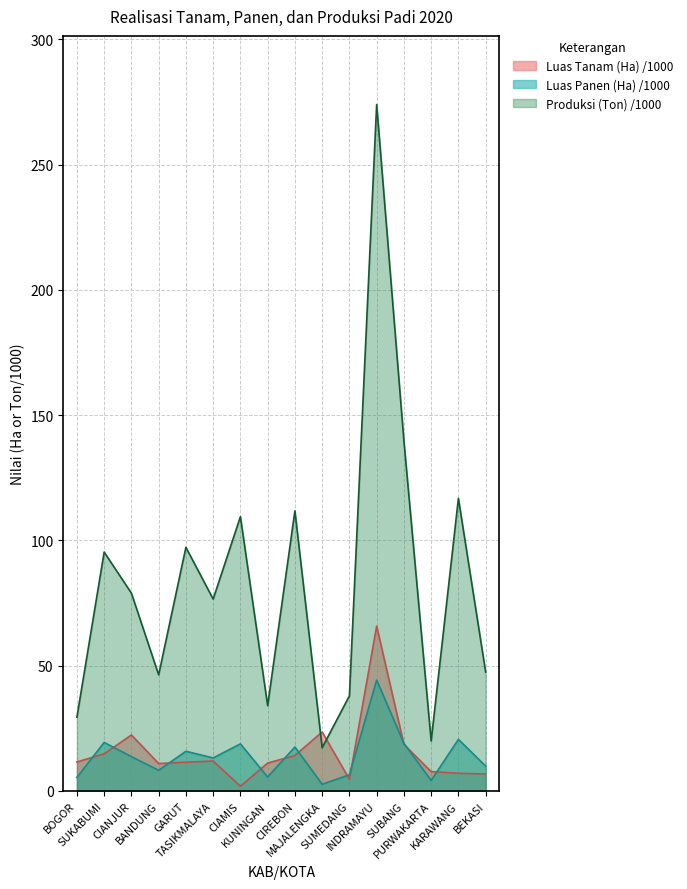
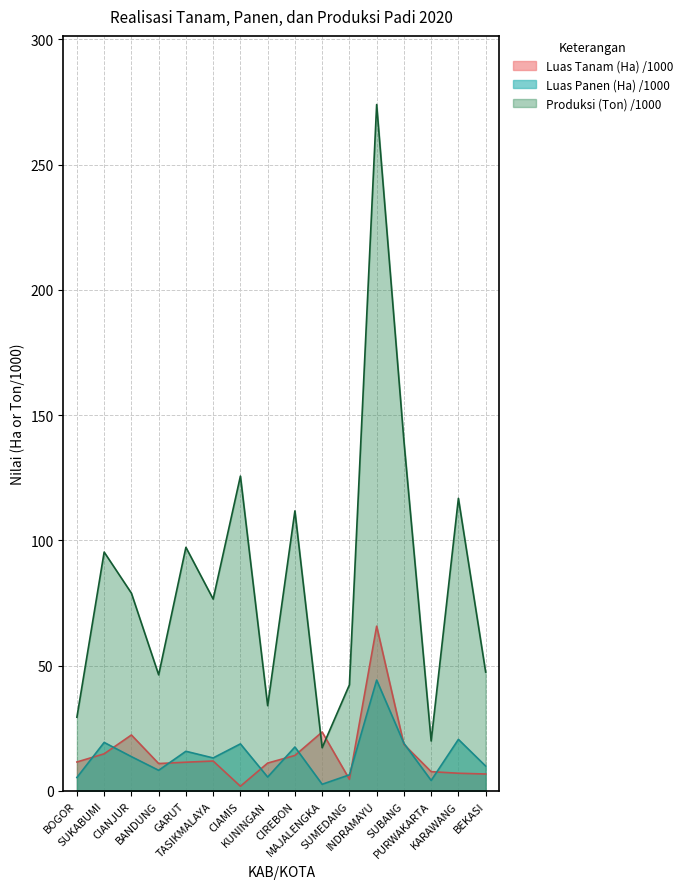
Produksi (Ton) /1000, CIAMIS: 109 -> 126
Produksi (Ton) /1000, SUMEDANG: 38 -> 42
